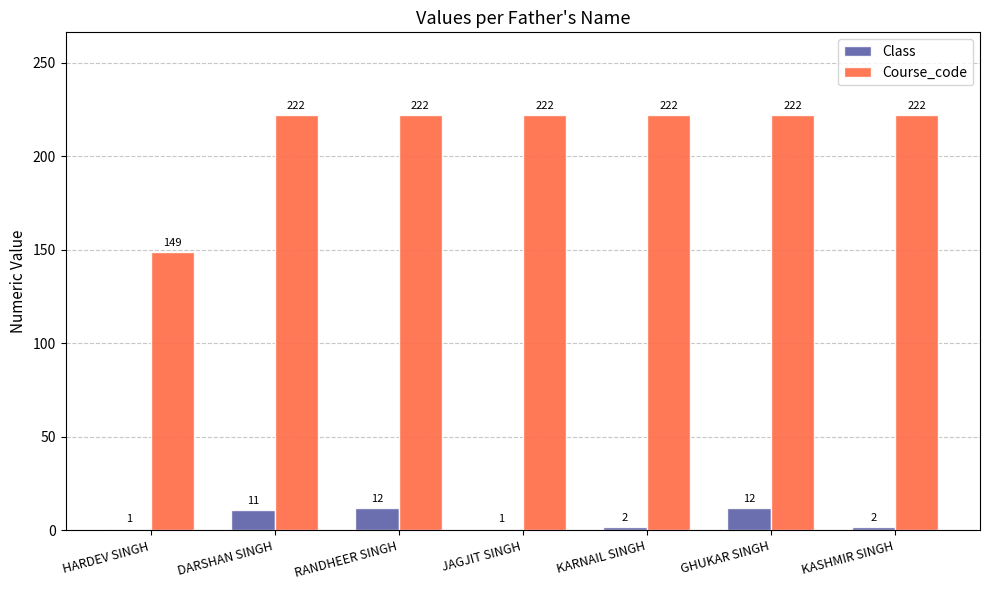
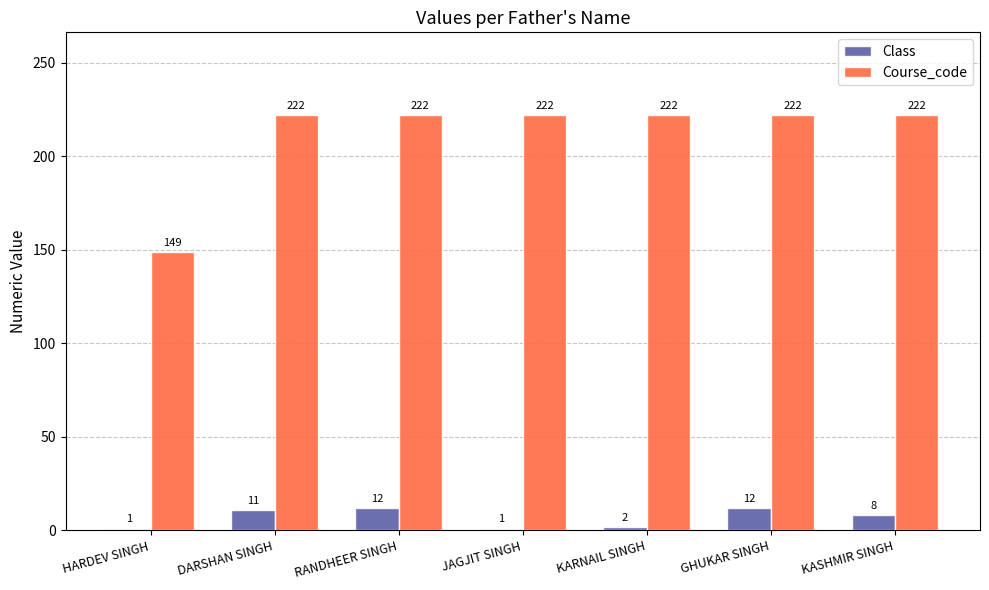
Class, KASHMIR SINGH: 2 -> 8
